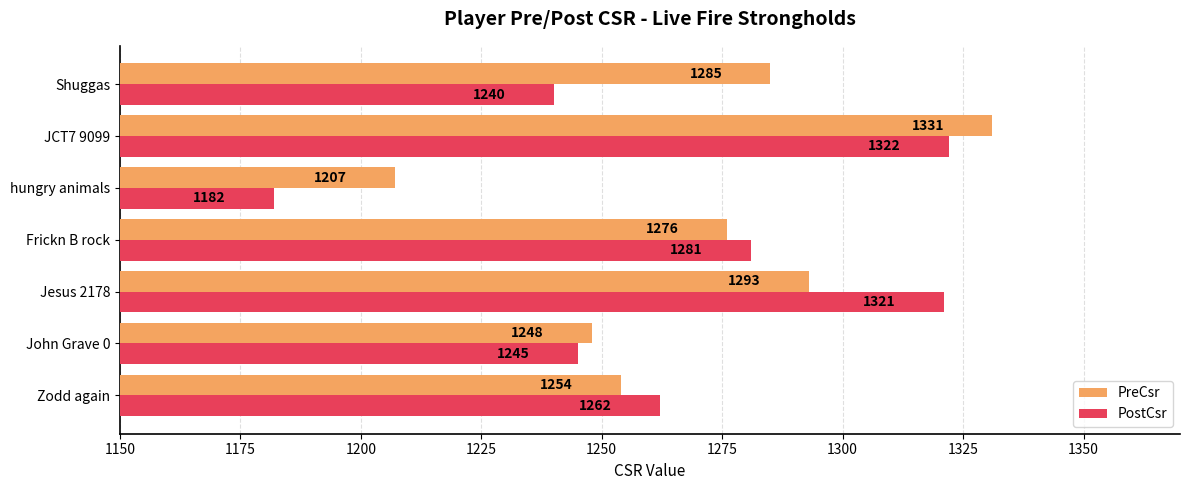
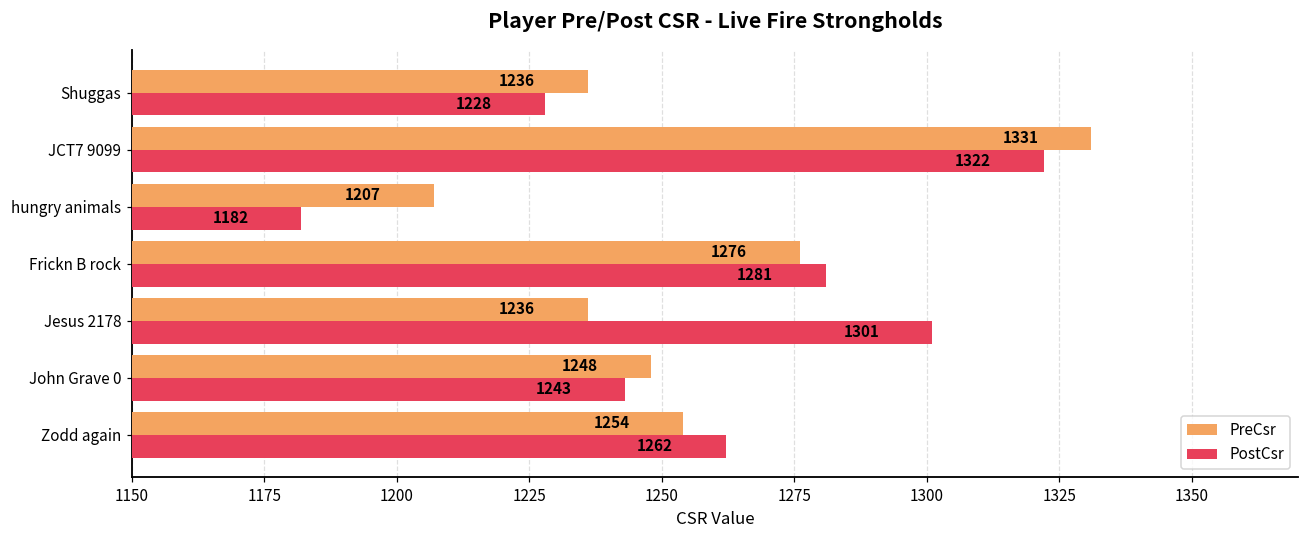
PreCsr, Shuggas: 1285 -> 1236
PostCsr, Shuggas: 1240 -> 1228
PreCsr, Jesus 2178: 1293 -> 1236
PostCsr, Jesus 2178: 1321 -> 1301
PostCsr, John Grave 0: 1245 -> 1243
